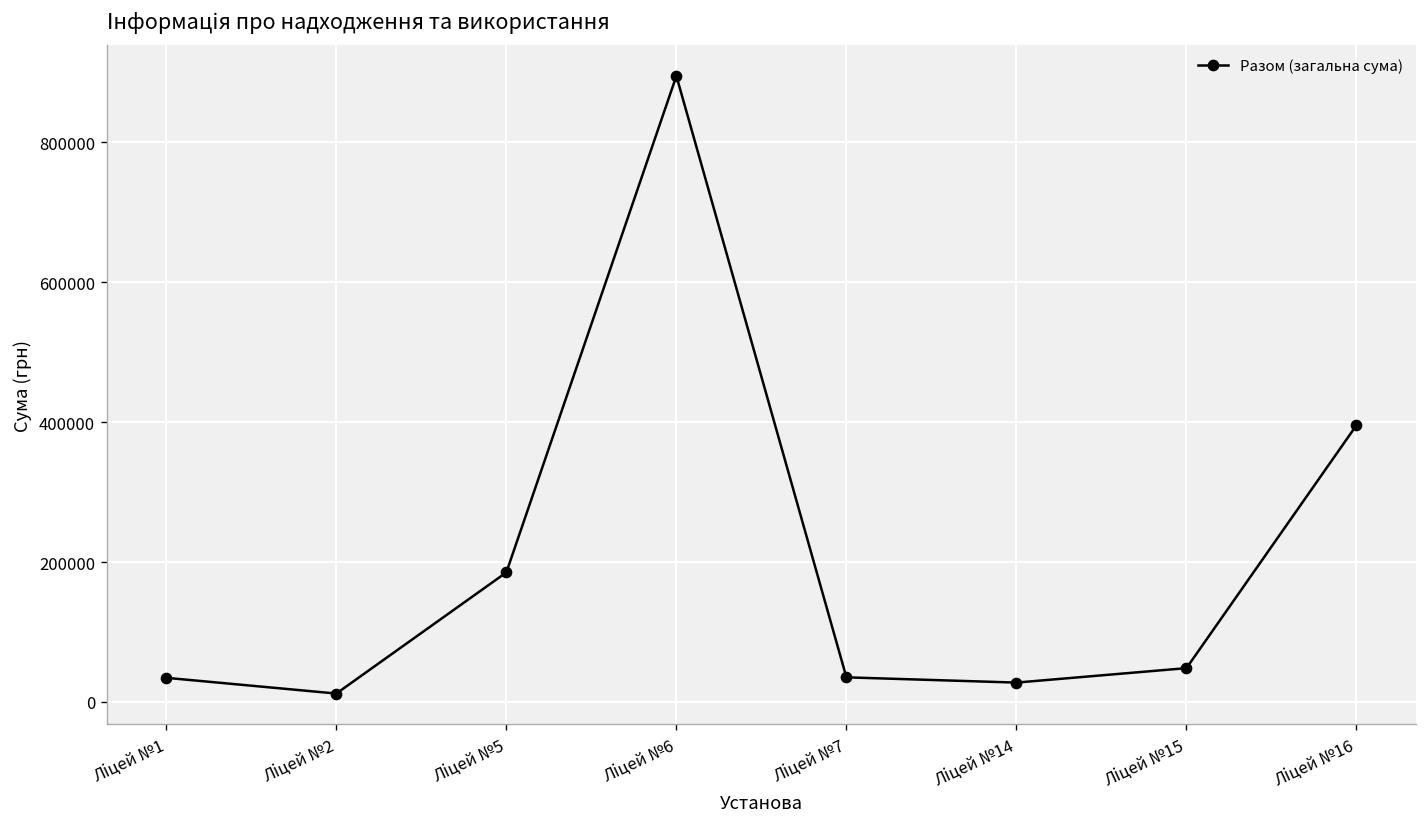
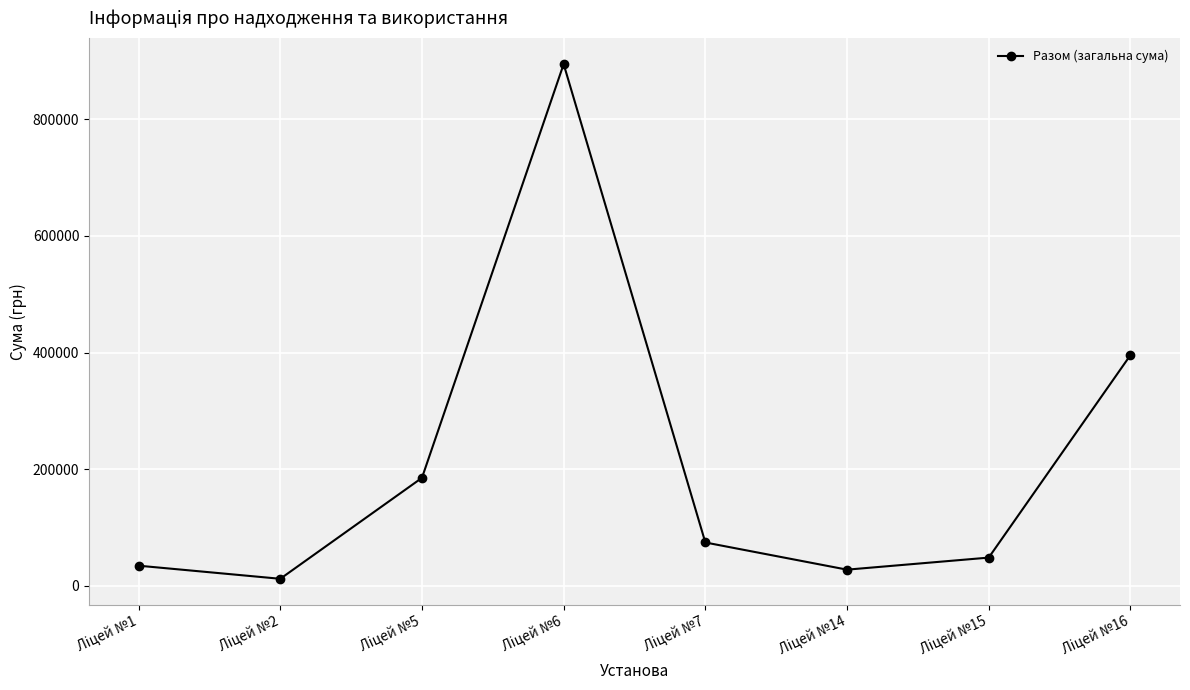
Ліцей №7: 40000 -> 70000
